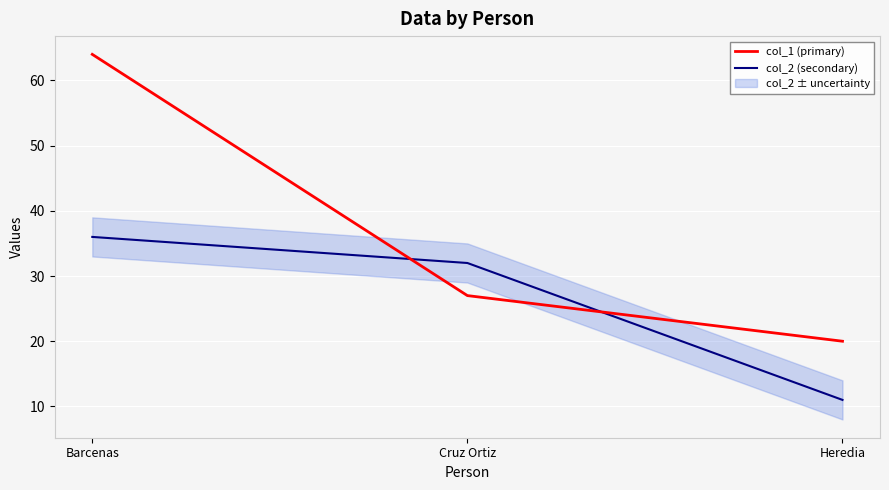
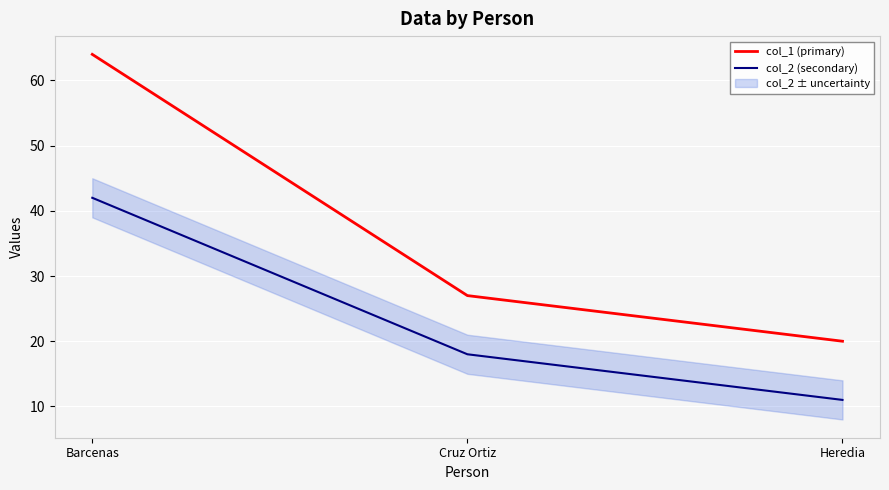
col_2 (secondary), Barcenas: 36 -> 42
col_2 (secondary), Cruz Ortiz: 32 -> 18
